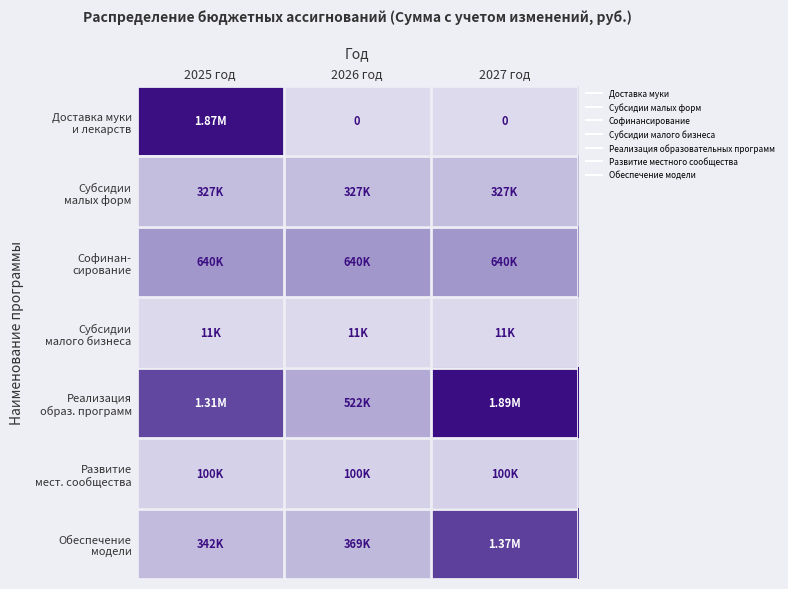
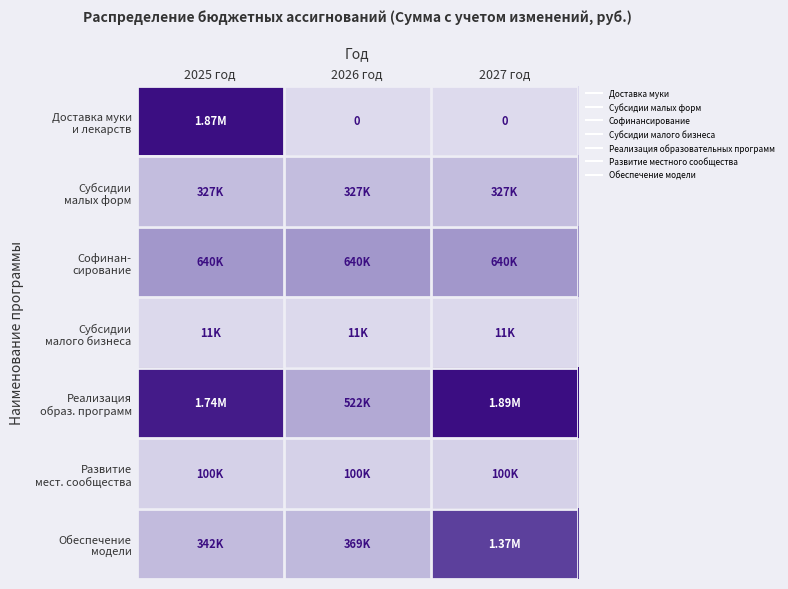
Реализация образ. программ, 2025 год: 1.31M -> 1.74M
